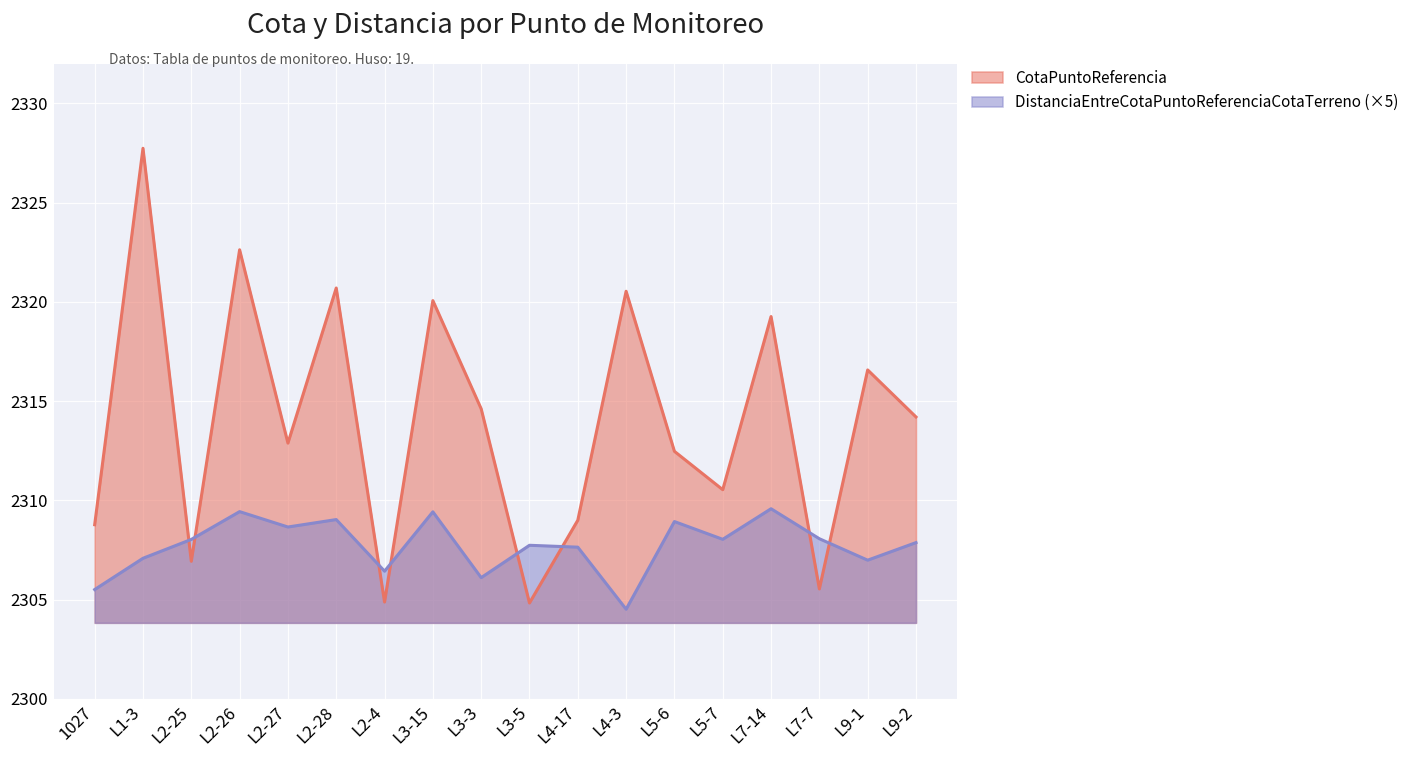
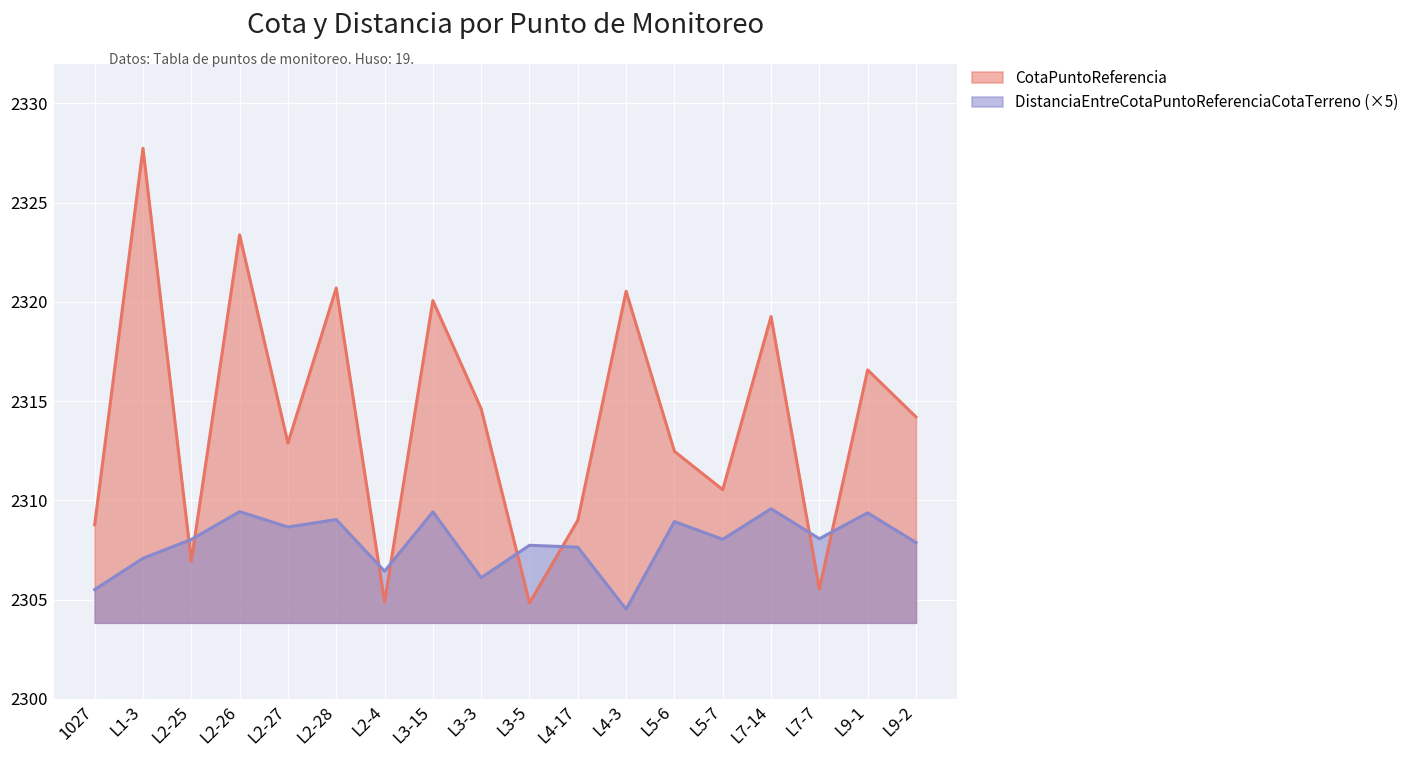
CotaPuntoReferencia, L2-26: 2322.6 -> 2323.4
DistanciaEntreCotaPuntoReferenciaCotaTerreno (×5), L9-1: 2307.0 -> 2309.4
